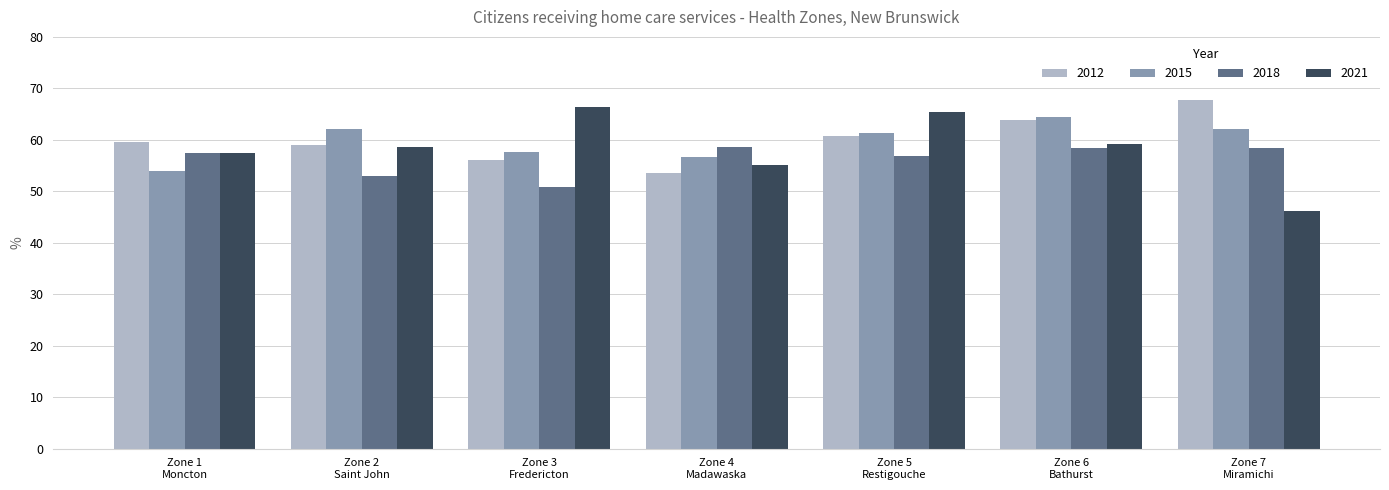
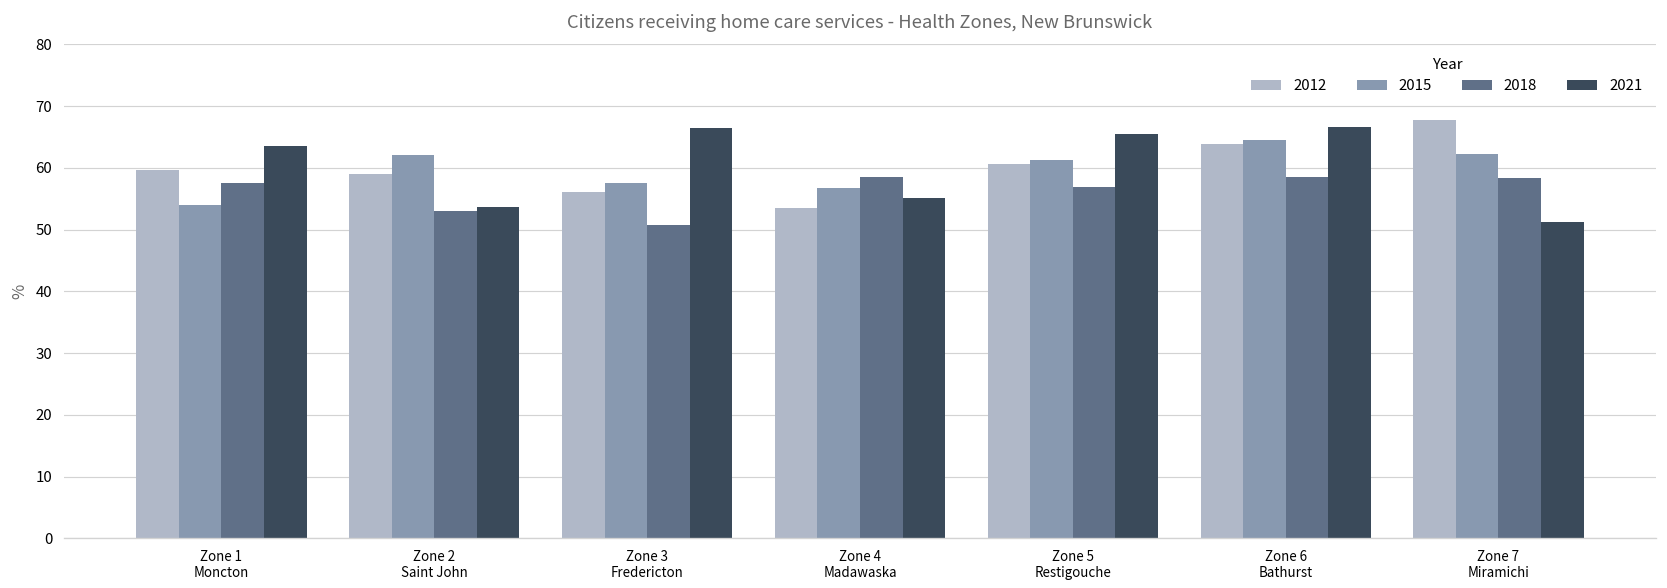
2021, Zone 1 Moncton: 58 -> 64
2021, Zone 2 Saint John: 59 -> 54
2021, Zone 6 Bathurst: 59 -> 67
2021, Zone 7 Miramichi: 46 -> 51
